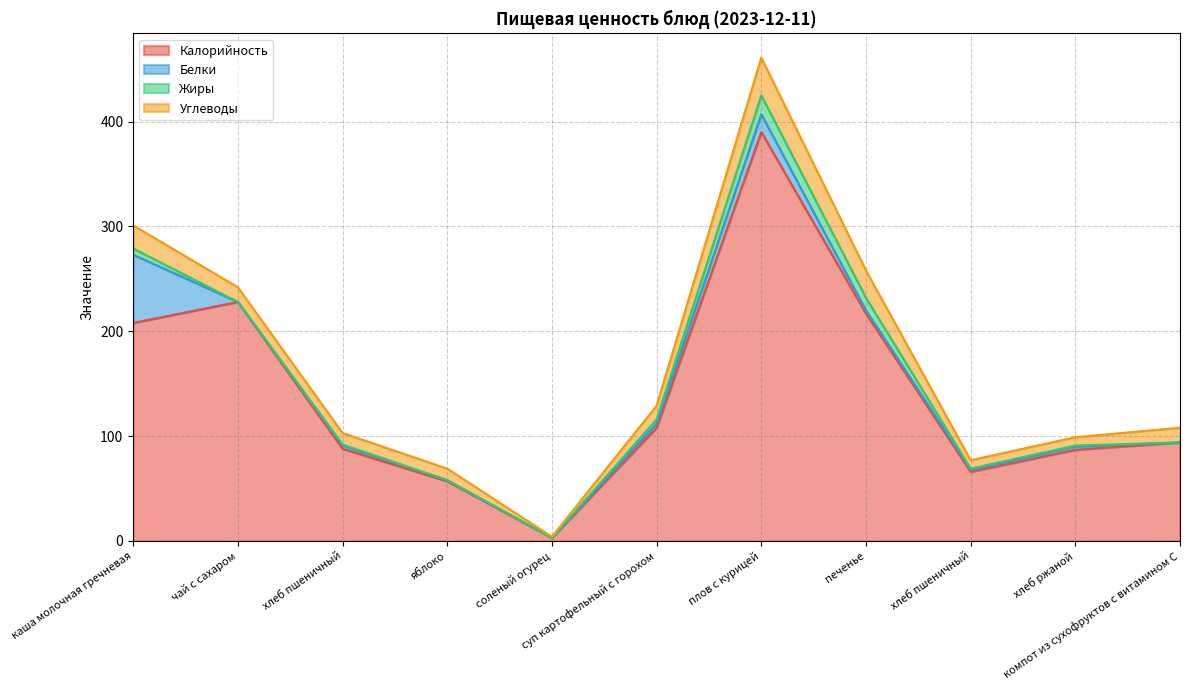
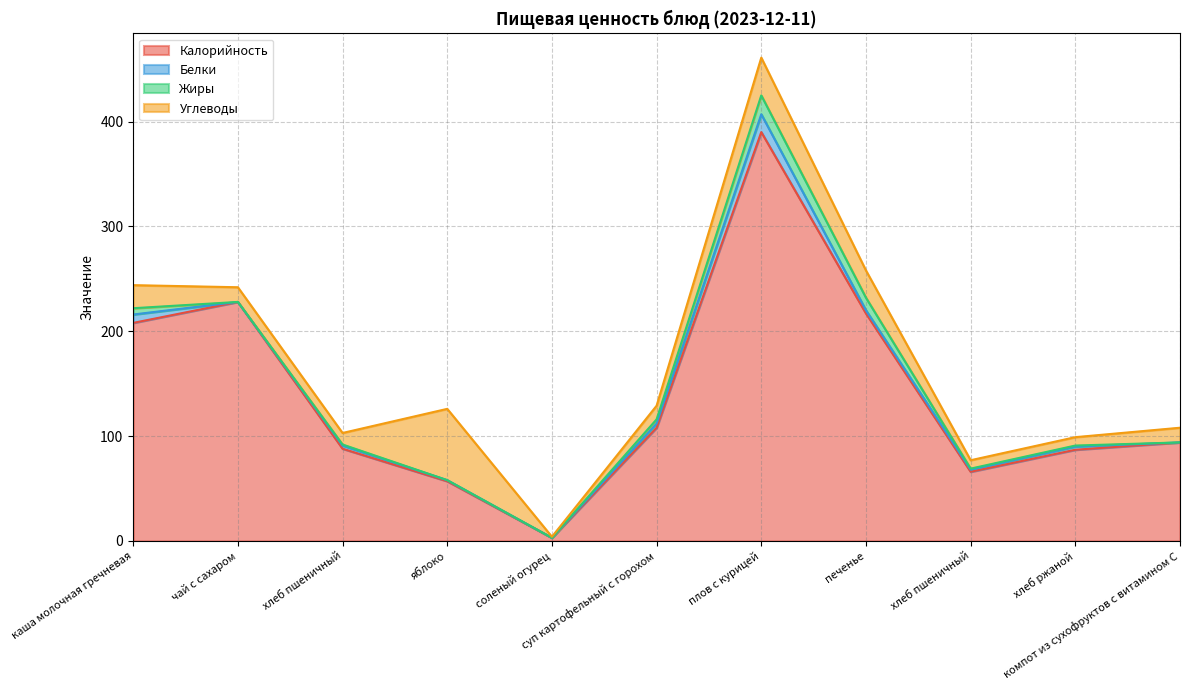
Белки, каша молочная гречневая: 65 -> 8
Углеводы, яблоко: 11 -> 68
